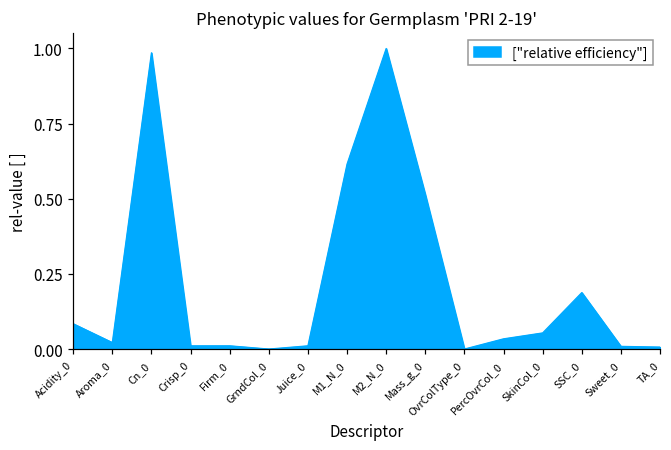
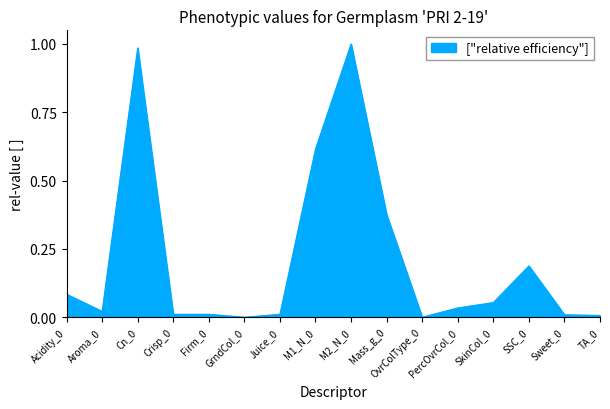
Mass_g_0: 0.51 -> 0.38
